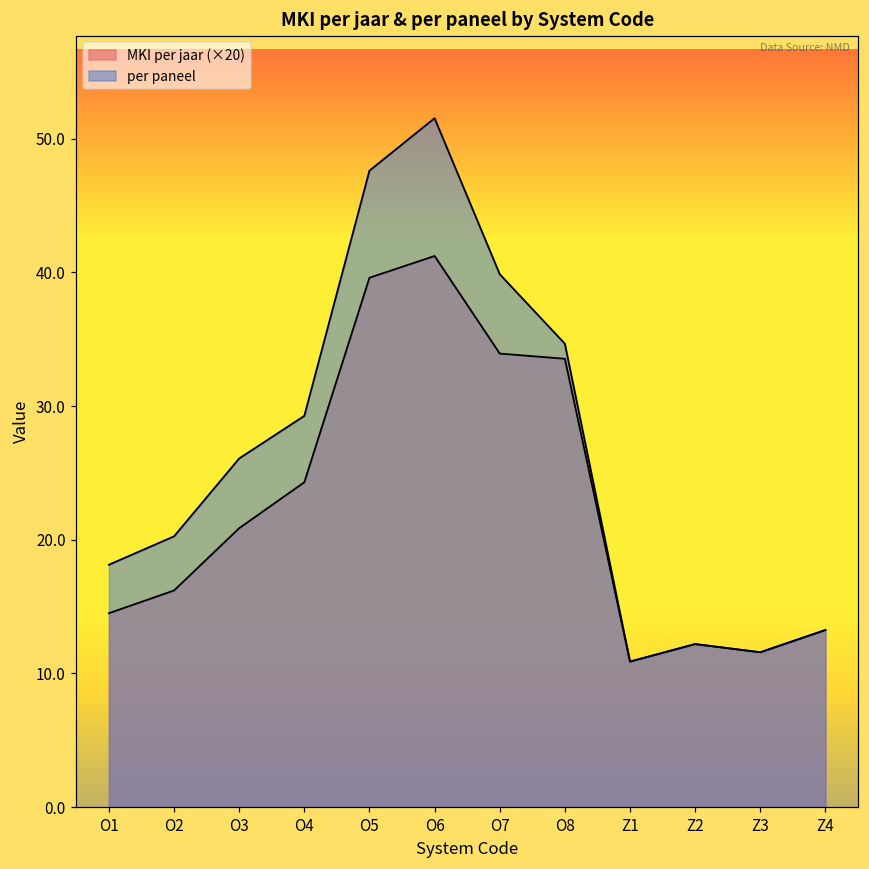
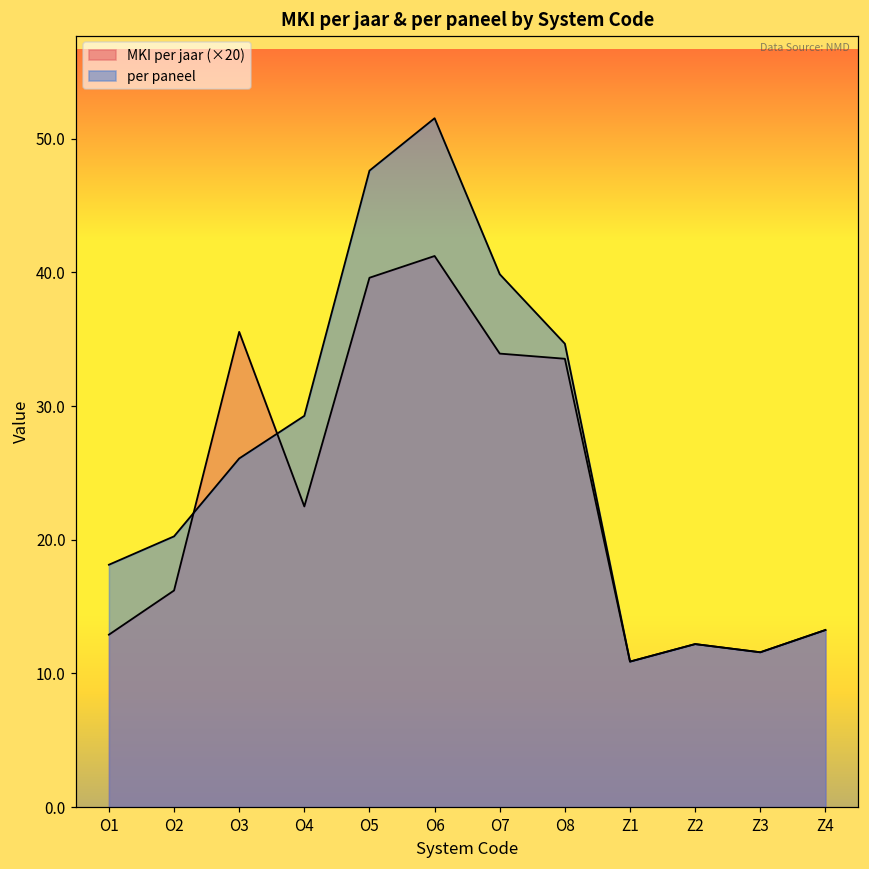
MKI per jaar (×20), O1: 14.5 -> 12.9
MKI per jaar (×20), O3: 20.9 -> 35.6
MKI per jaar (×20), O4: 24.3 -> 22.5
